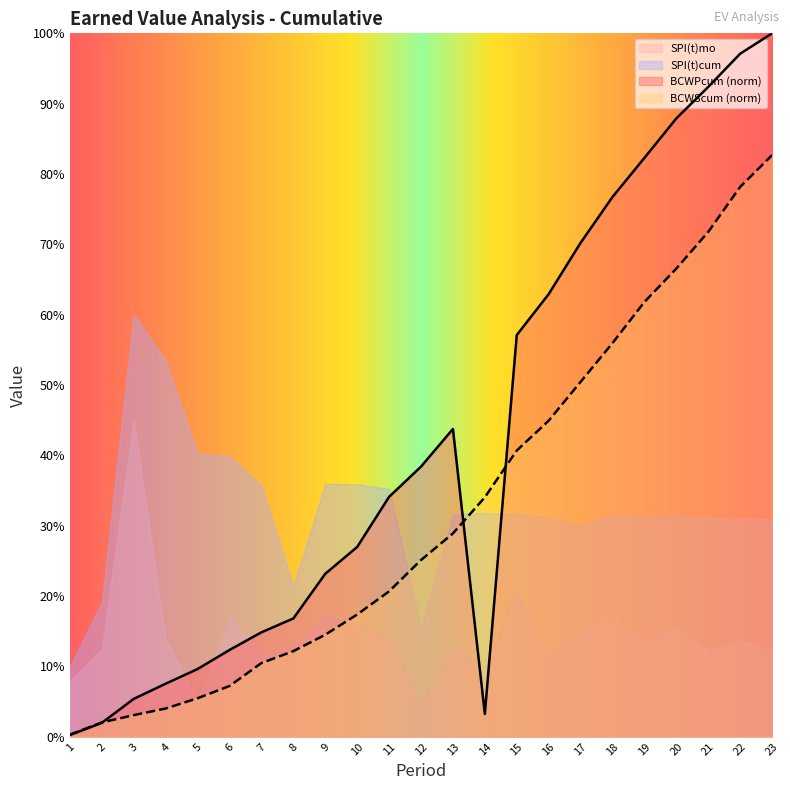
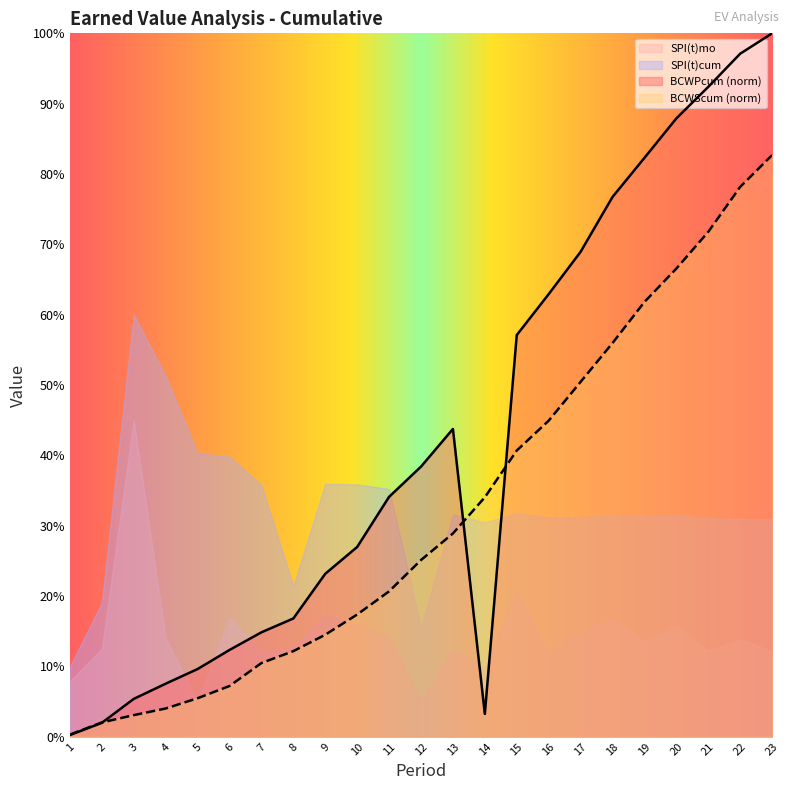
SPI(t)cum, 4: 53% -> 51%
SPI(t)cum, 14: 32% -> 30%
SPI(t)cum, 17: 30% -> 31%
BCWPcum (norm), 17: 70% -> 69%
